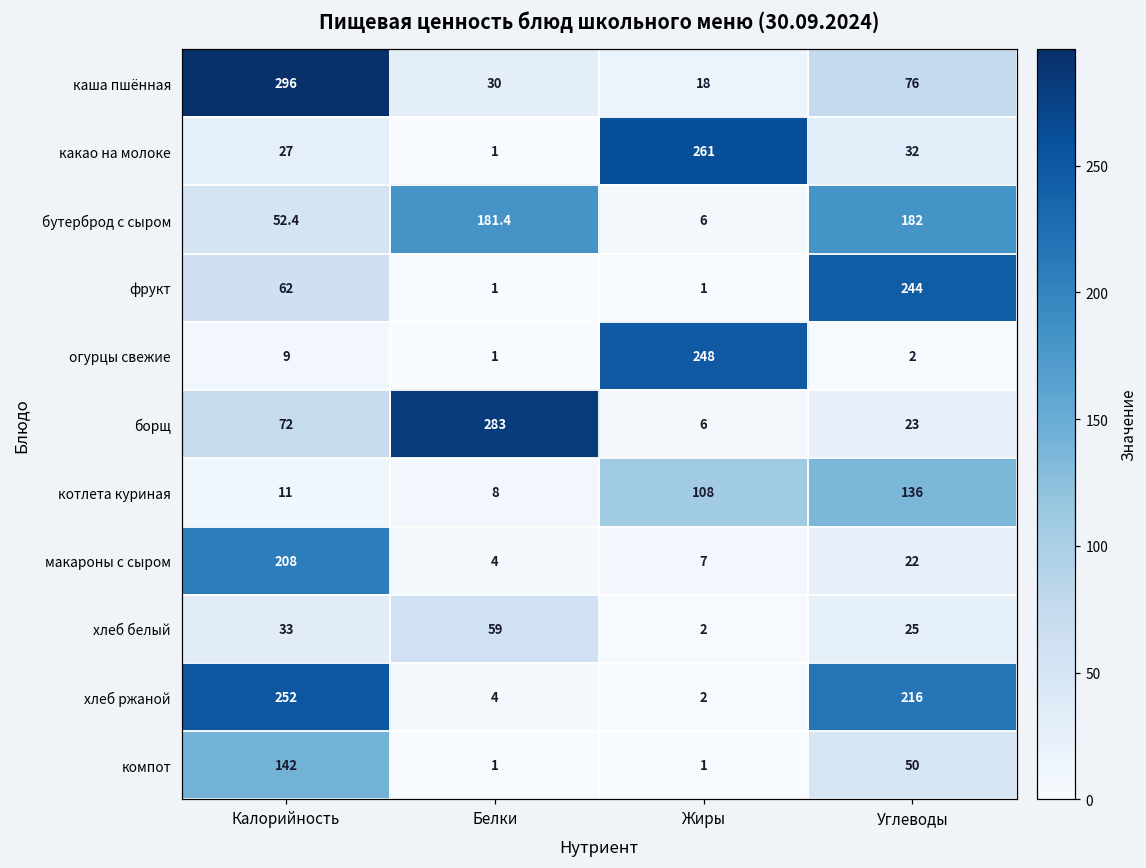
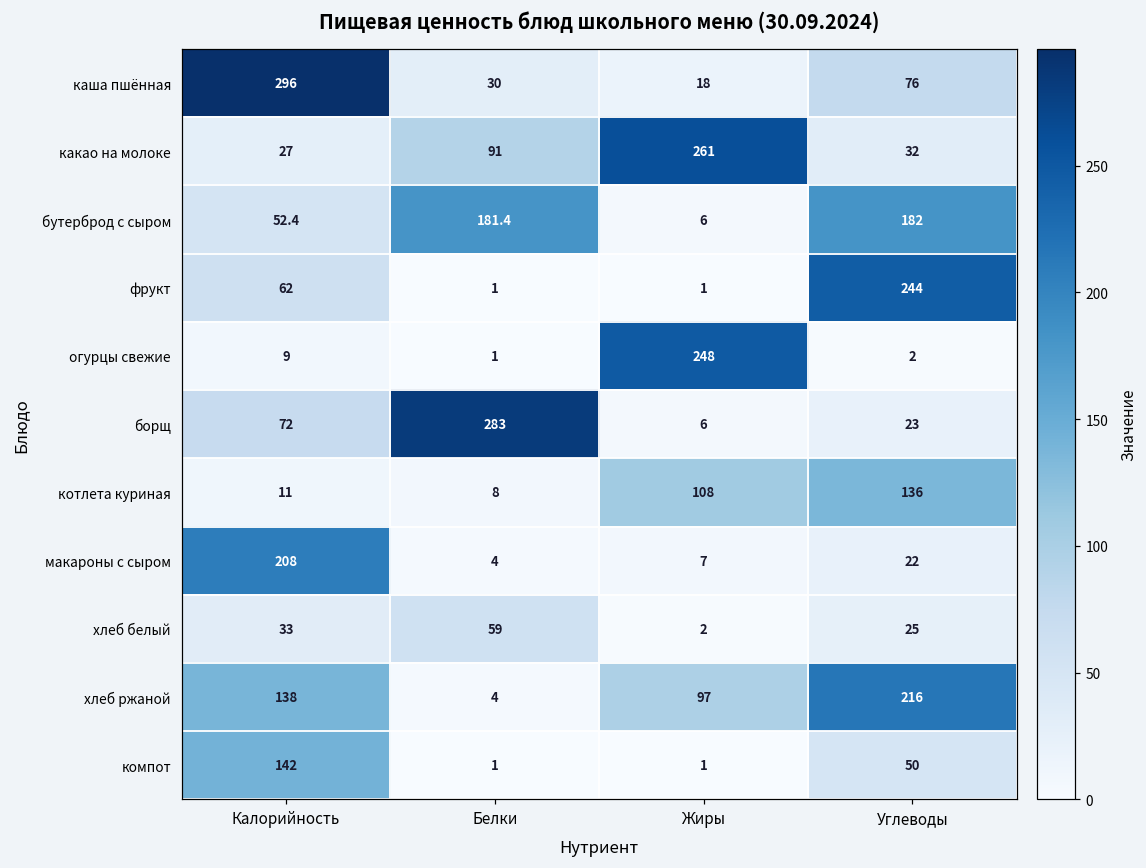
какао на молоке, Белки: 1 -> 91
хлеб ржаной, Калорийность: 252 -> 138
хлеб ржаной, Жиры: 2 -> 97
